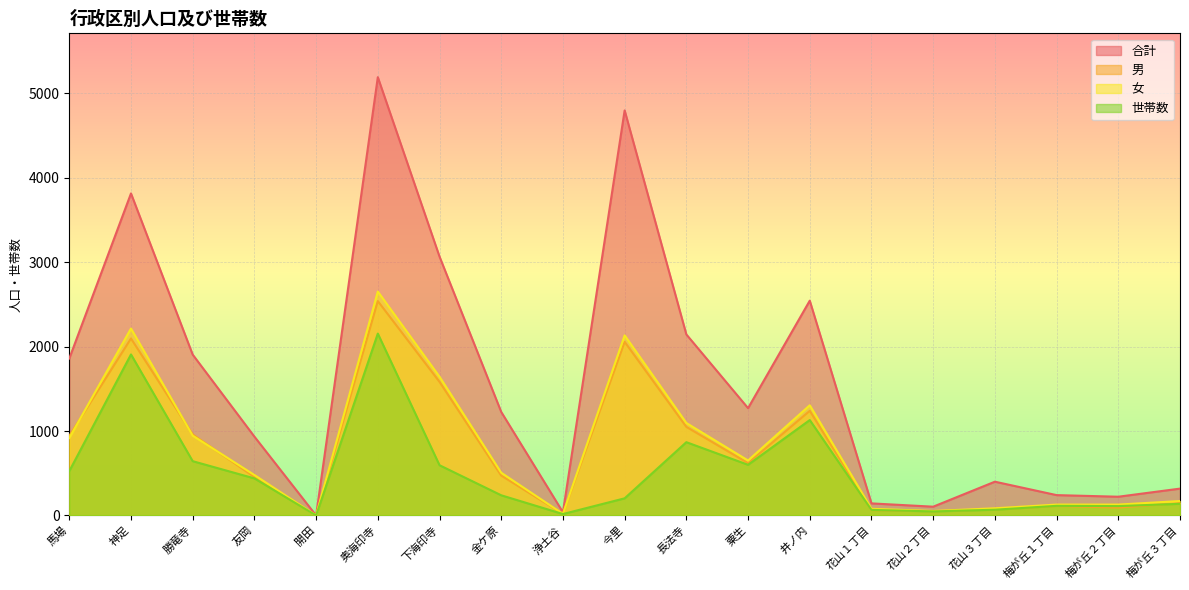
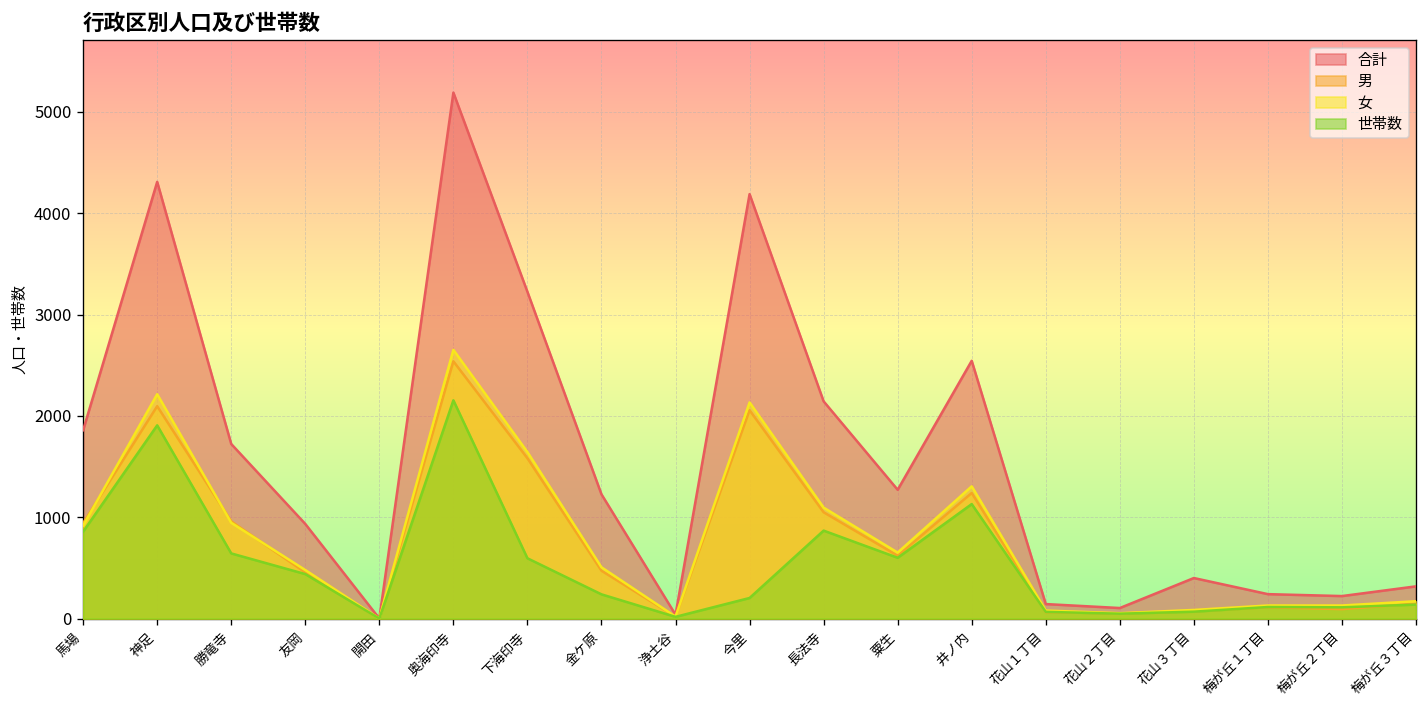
世帯数, 馬場: 500 -> 900
合計, 神足: 3800 -> 4300
合計, 勝竜寺: 1900 -> 1700
合計, 下海印寺: 3100 -> 3200
合計, 今里: 4800 -> 4200
